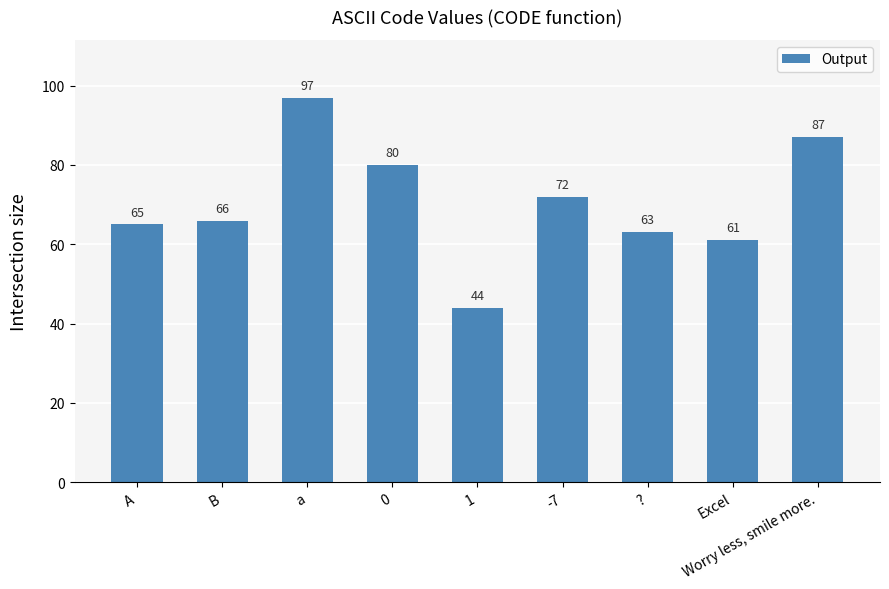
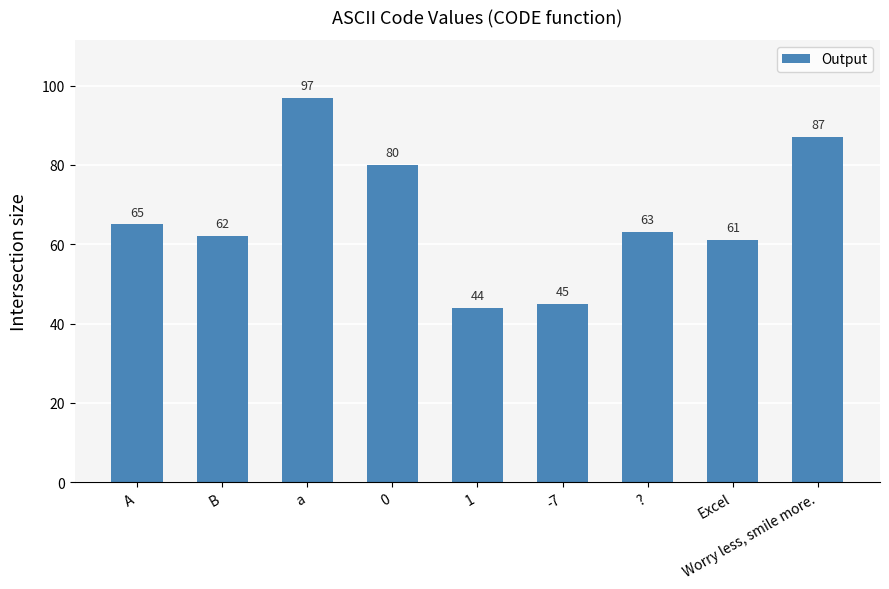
B: 66 -> 62
-7: 72 -> 45
